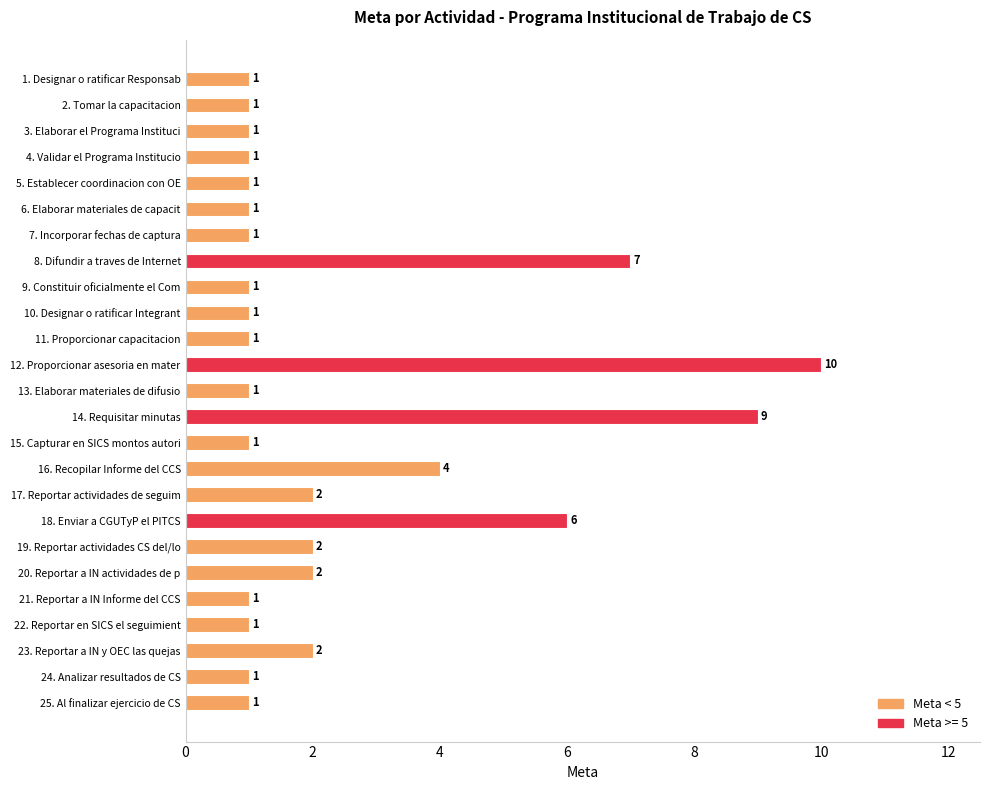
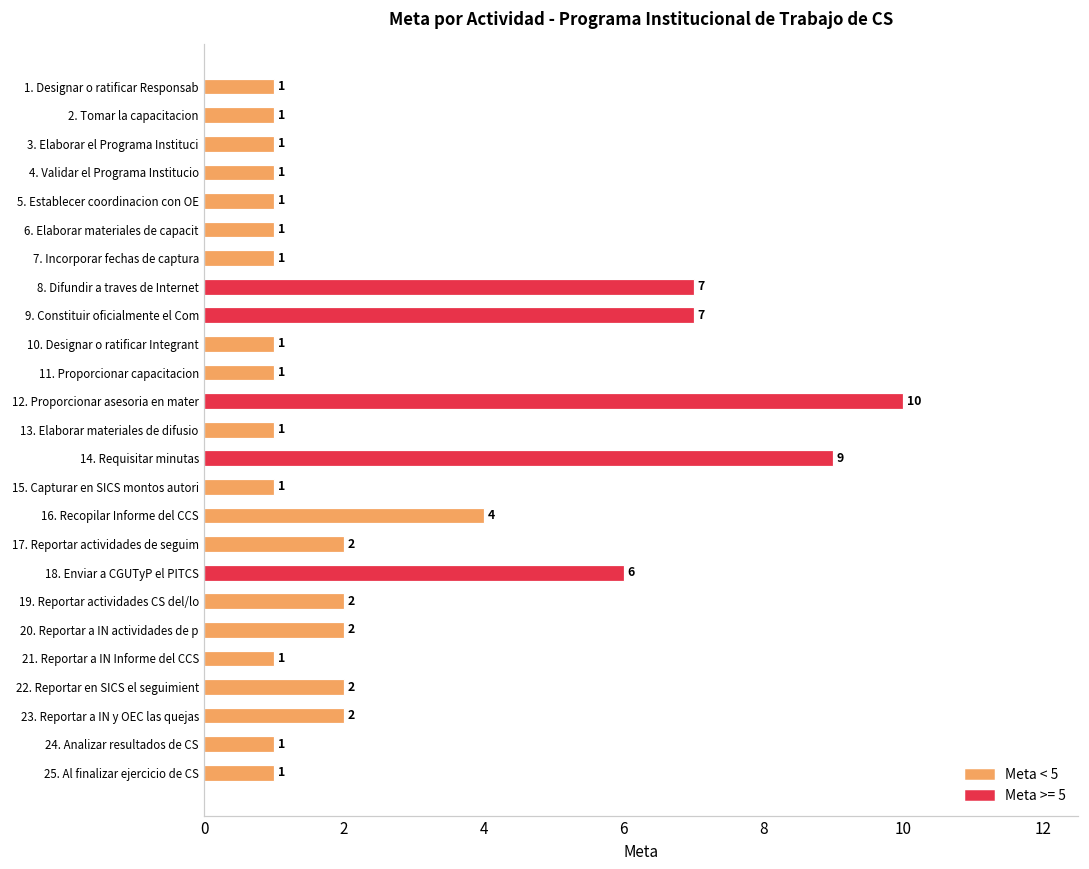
9. Constituir oficialmente el Com: 1 -> 7
22. Reportar en SICS el seguimient: 1 -> 2
